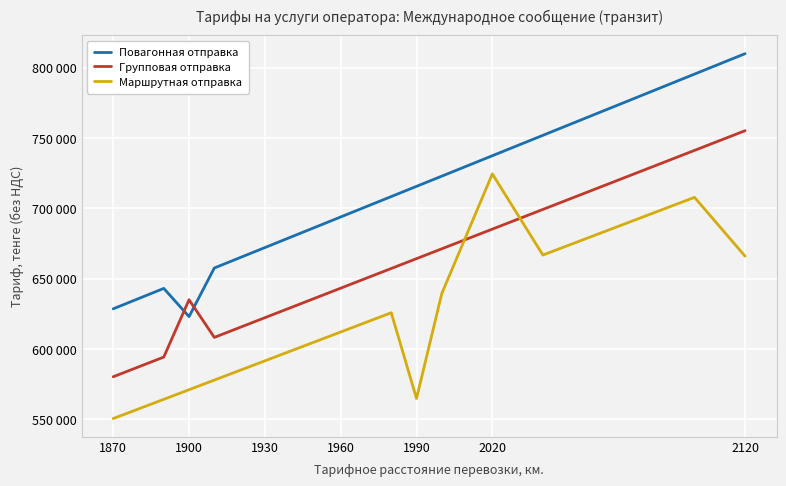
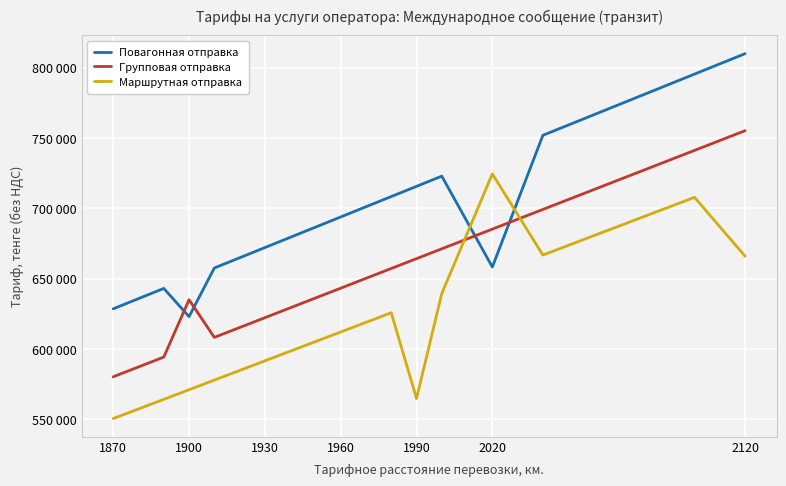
Повагонная отправка, 2020: 737000 -> 658000
